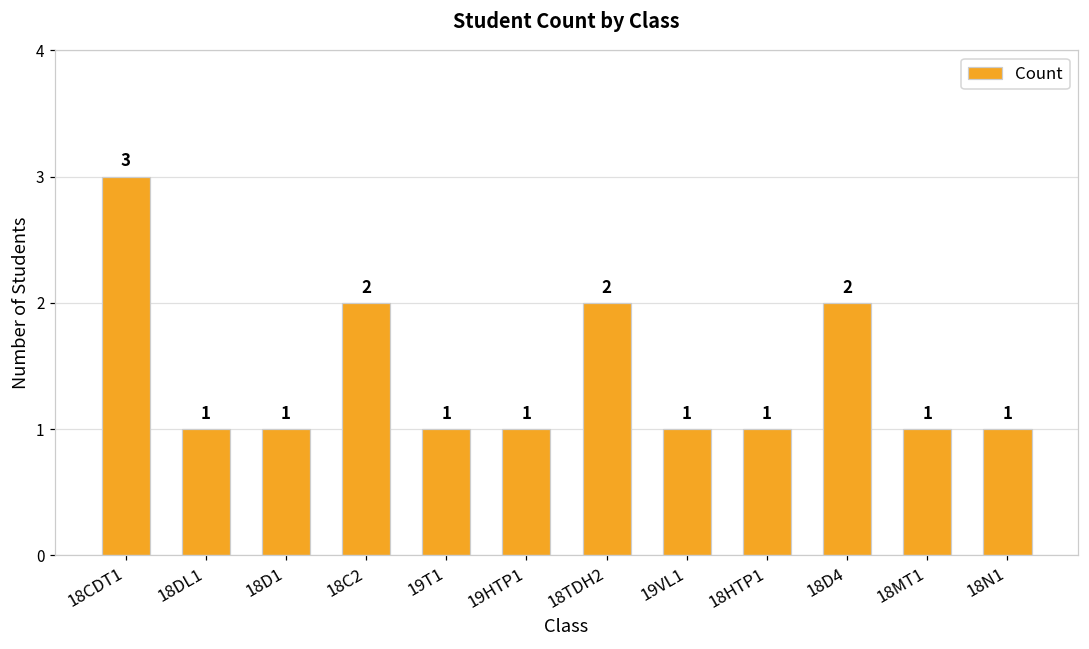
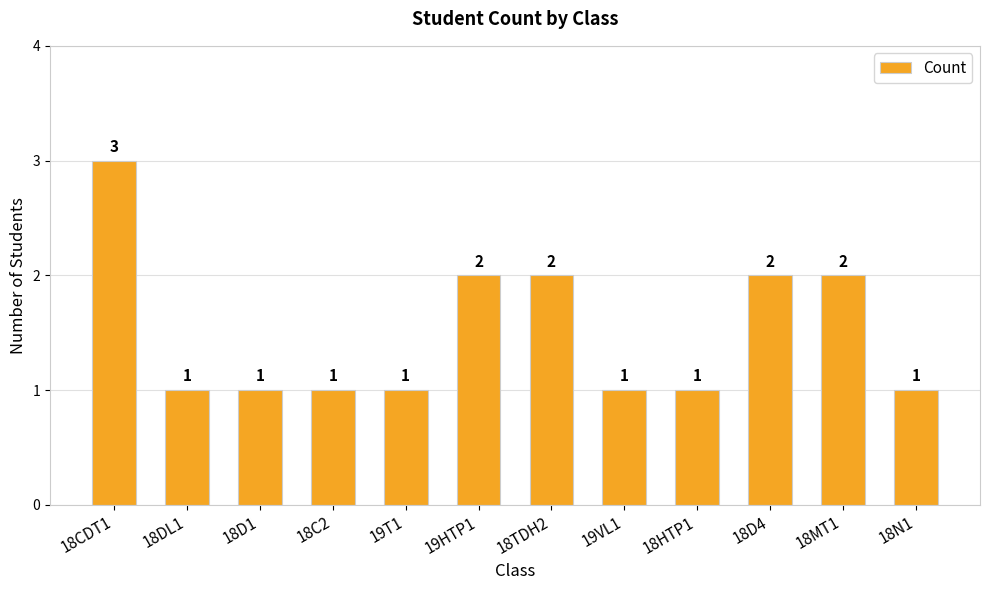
18C2: 2 -> 1
19HTP1: 1 -> 2
18MT1: 1 -> 2
